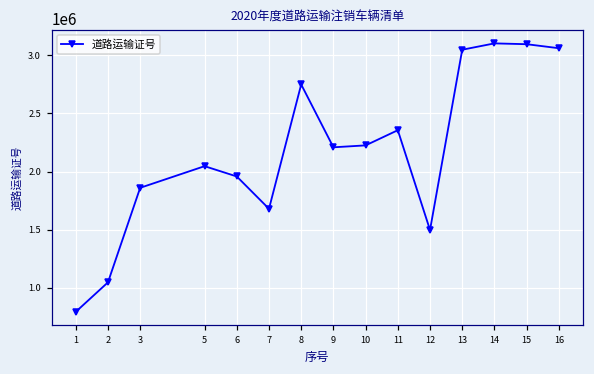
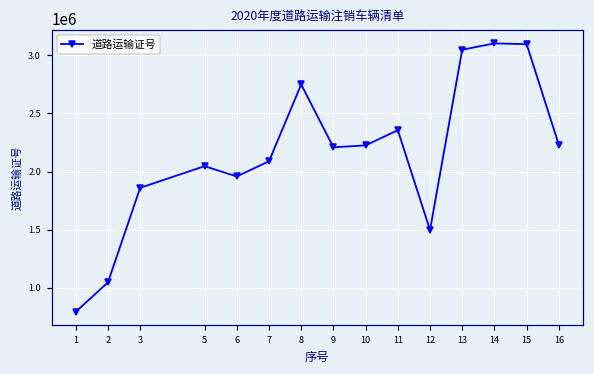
7: 1680000 -> 2090000
16: 3060000 -> 2230000
